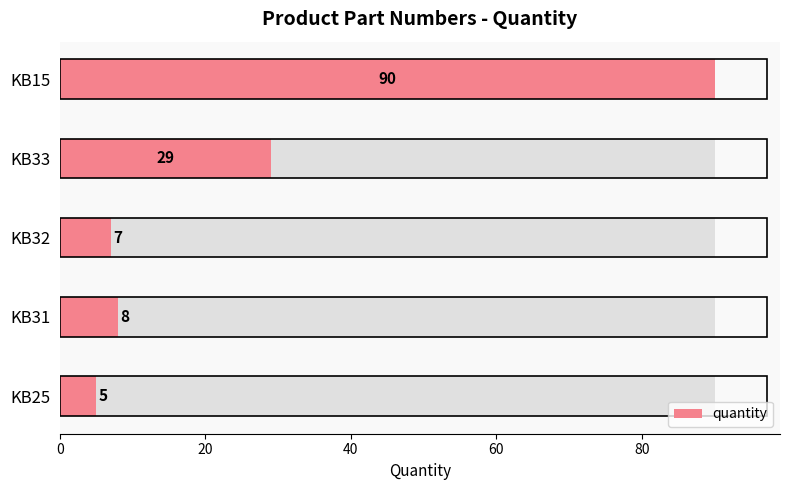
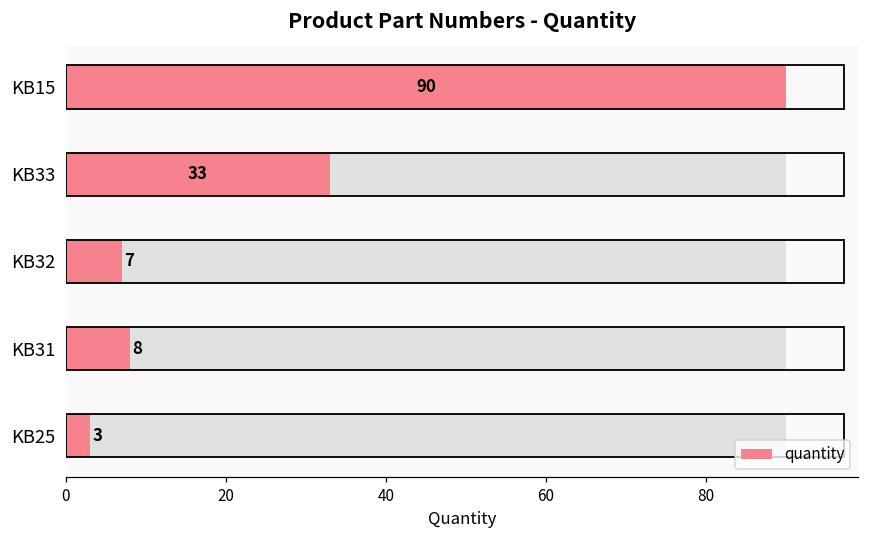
quantity, KB33: 29 -> 33
quantity, KB25: 5 -> 3
